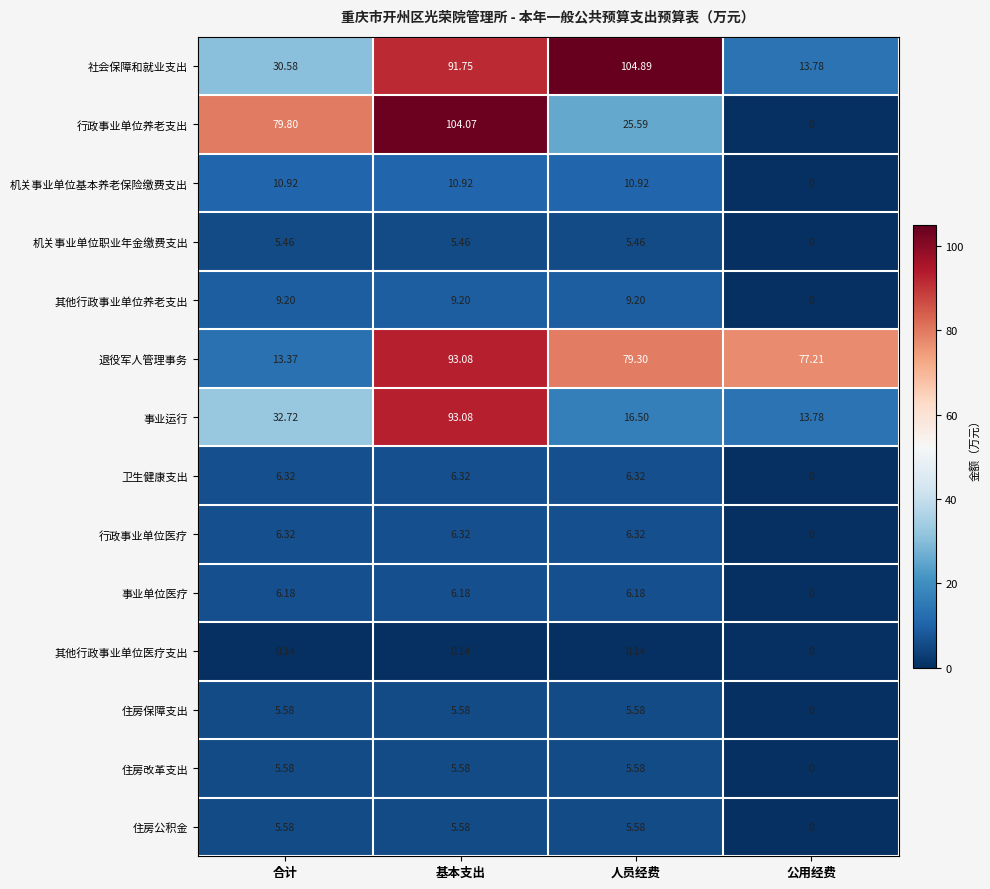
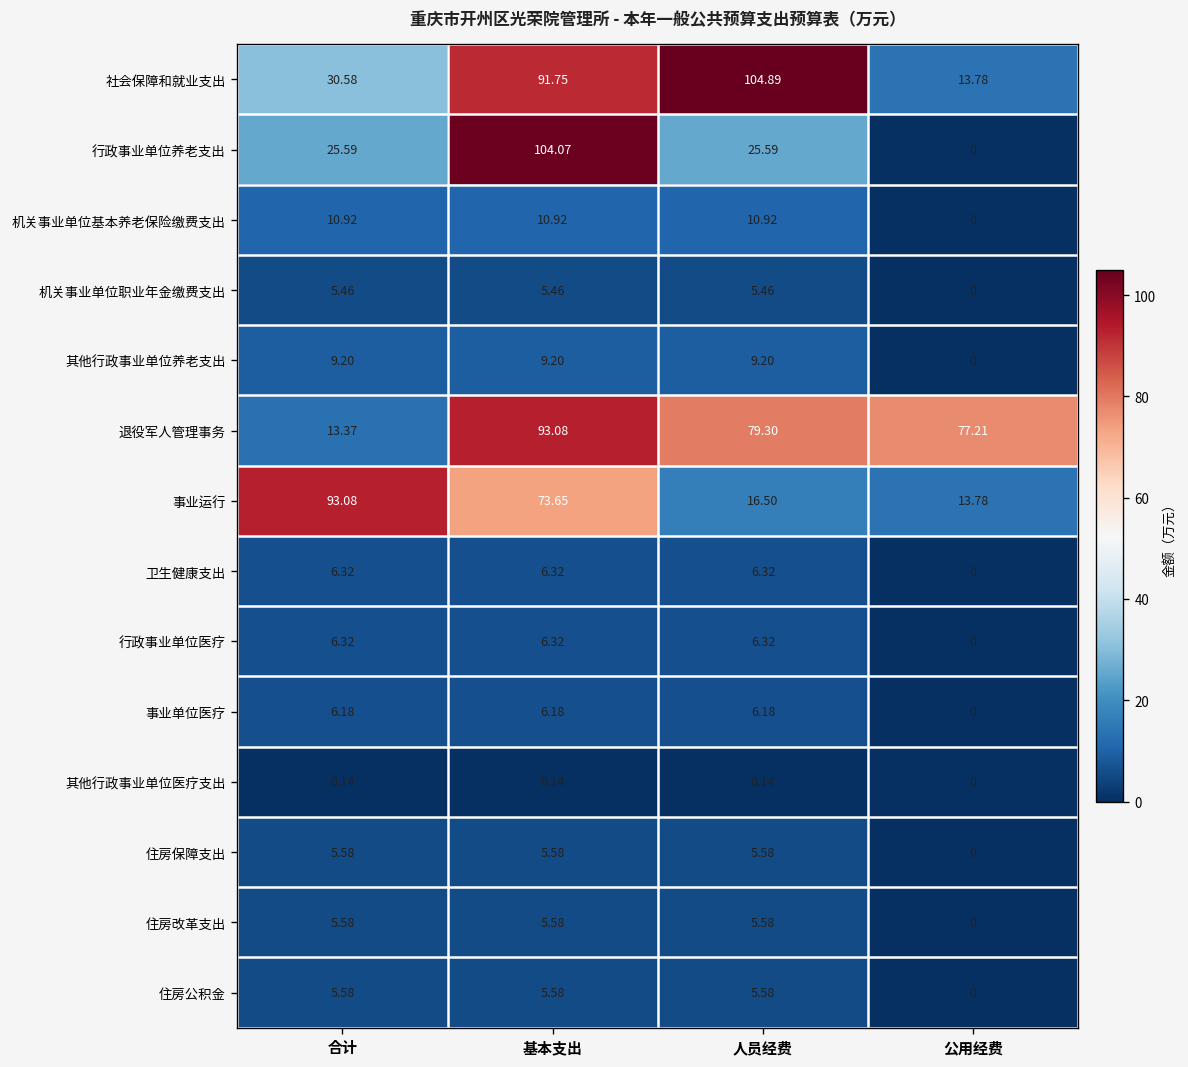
行政事业单位养老支出, 合计: 79.80 -> 25.59
事业运行, 合计: 32.72 -> 93.08
事业运行, 基本支出: 93.08 -> 73.65
